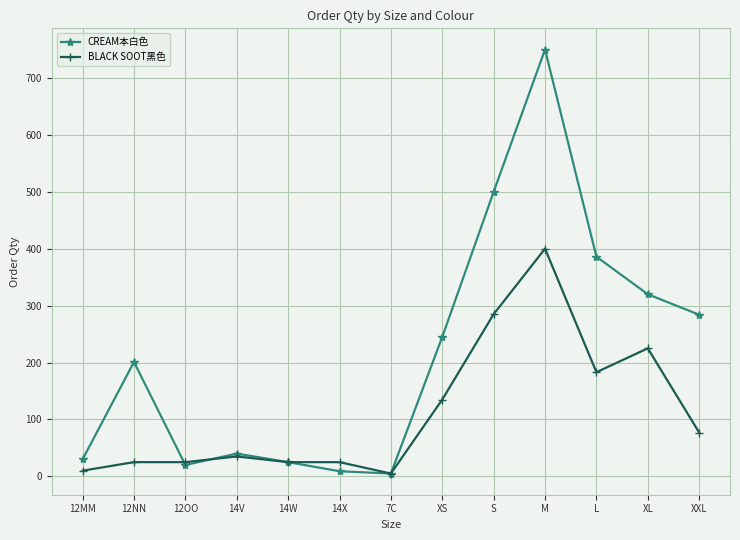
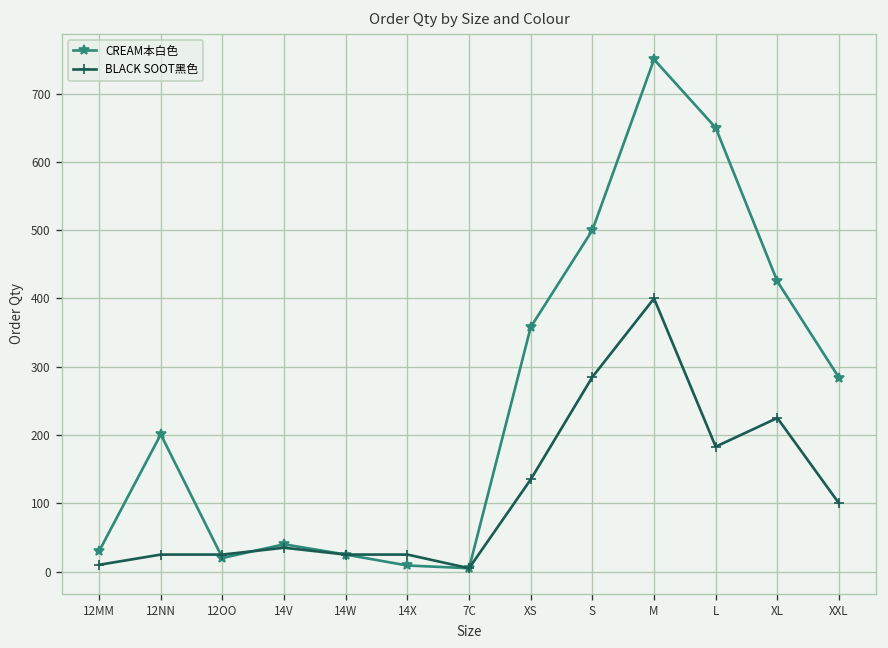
CREAM本白色, XS: 250 -> 360
CREAM本白色, L: 390 -> 650
CREAM本白色, XL: 320 -> 430
BLACK SOOT黑色, XXL: 80 -> 100
